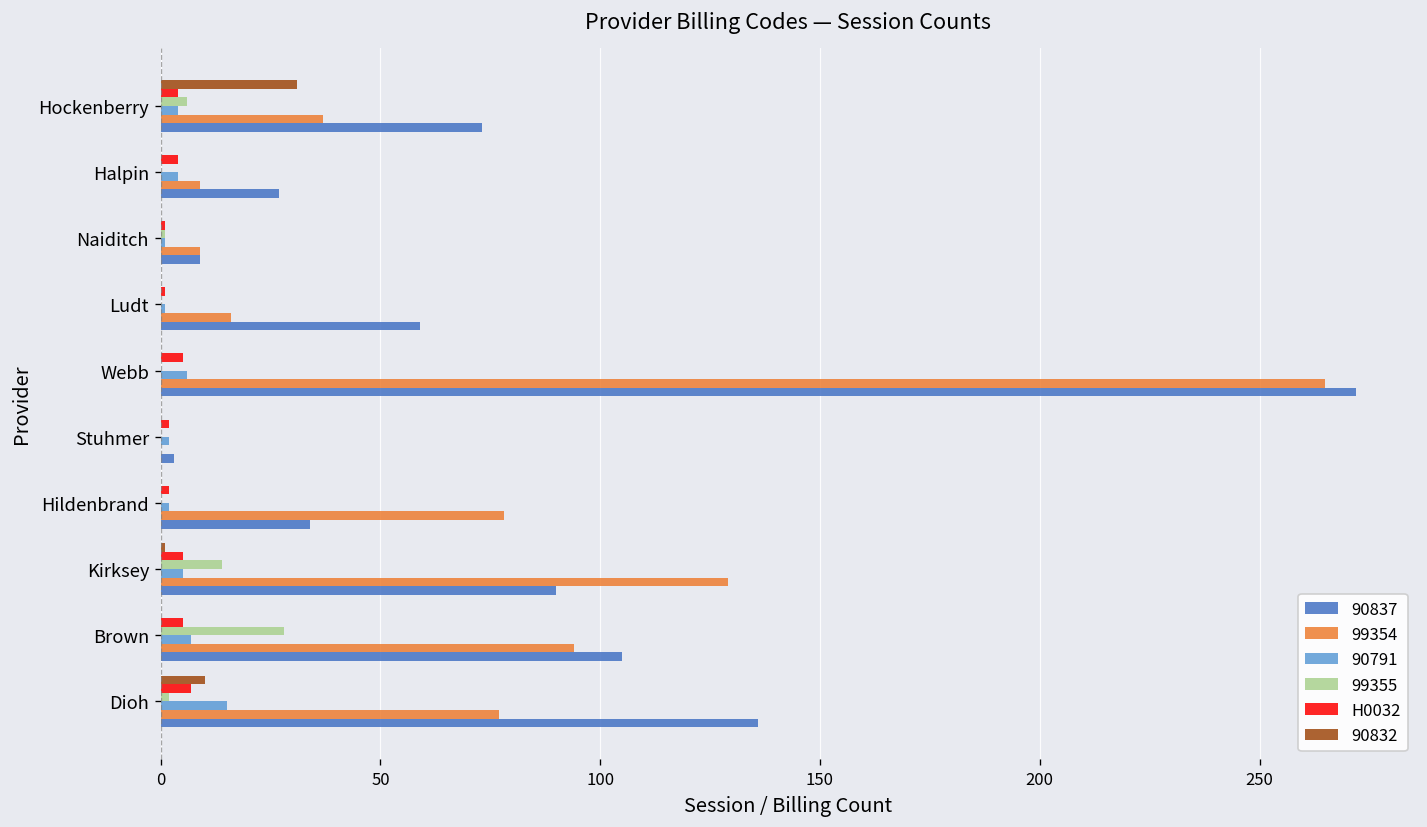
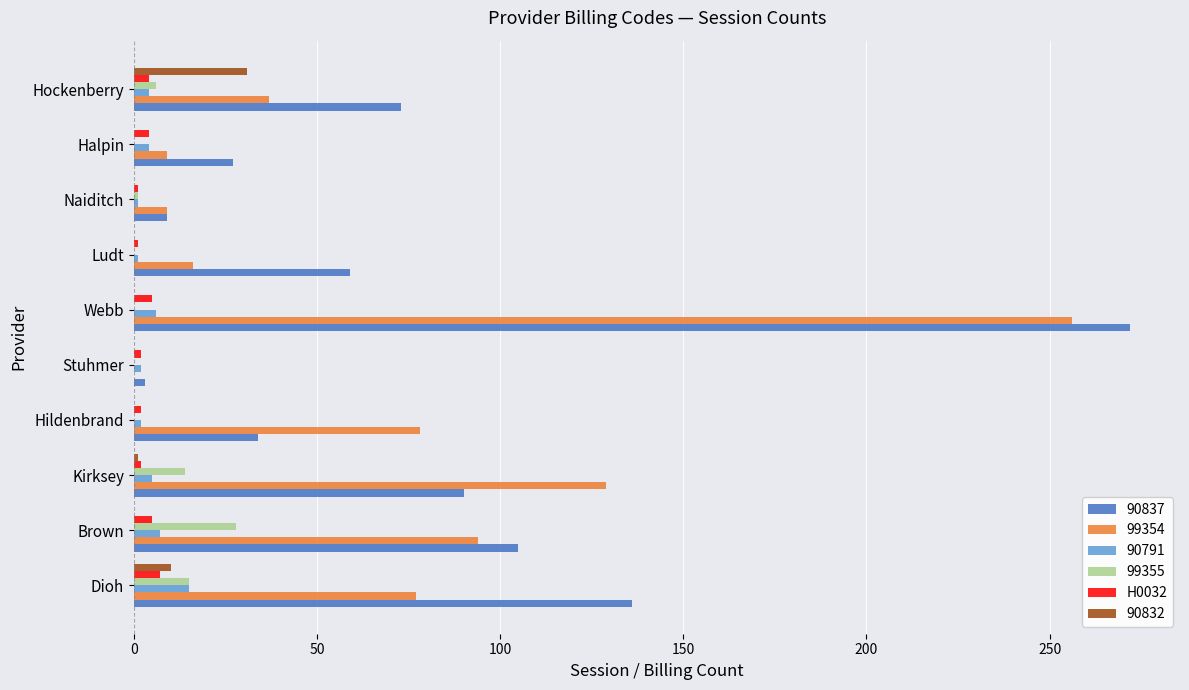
99354, Webb: 265 -> 256
H0032, Kirksey: 5 -> 2
99355, Dioh: 2 -> 15
